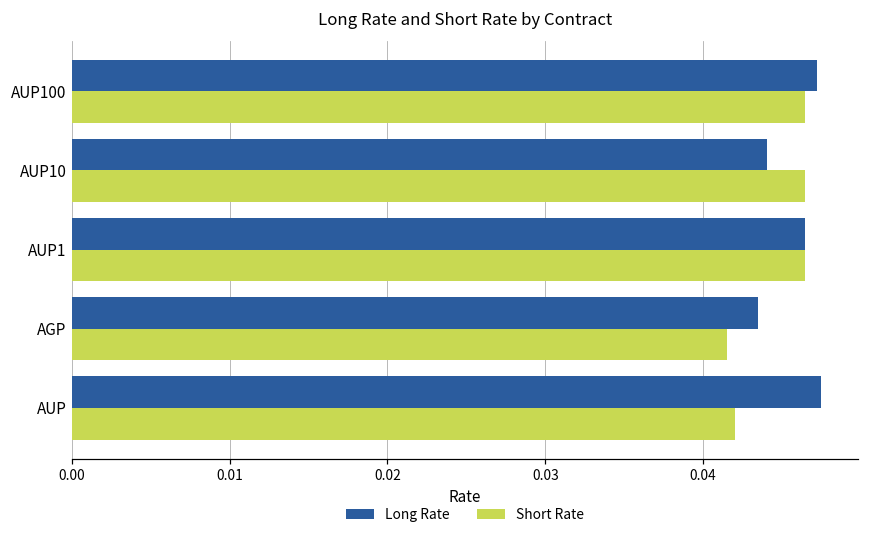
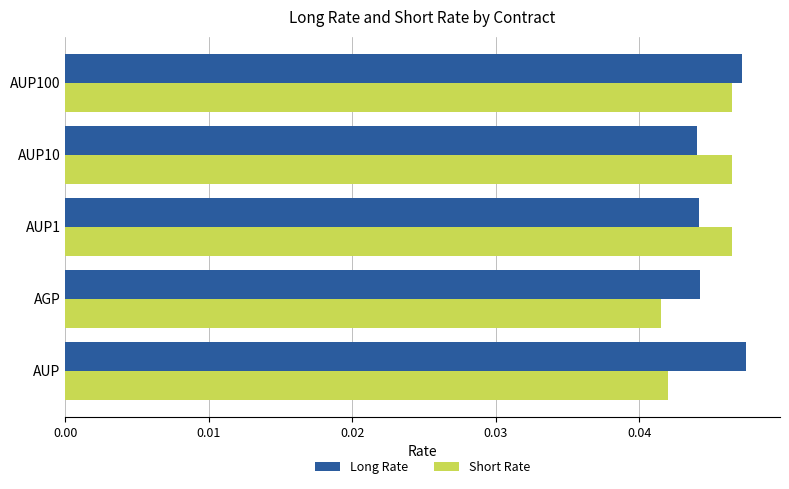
Long Rate, AUP1: 0.0464 -> 0.0442
Long Rate, AGP: 0.0435 -> 0.0442
